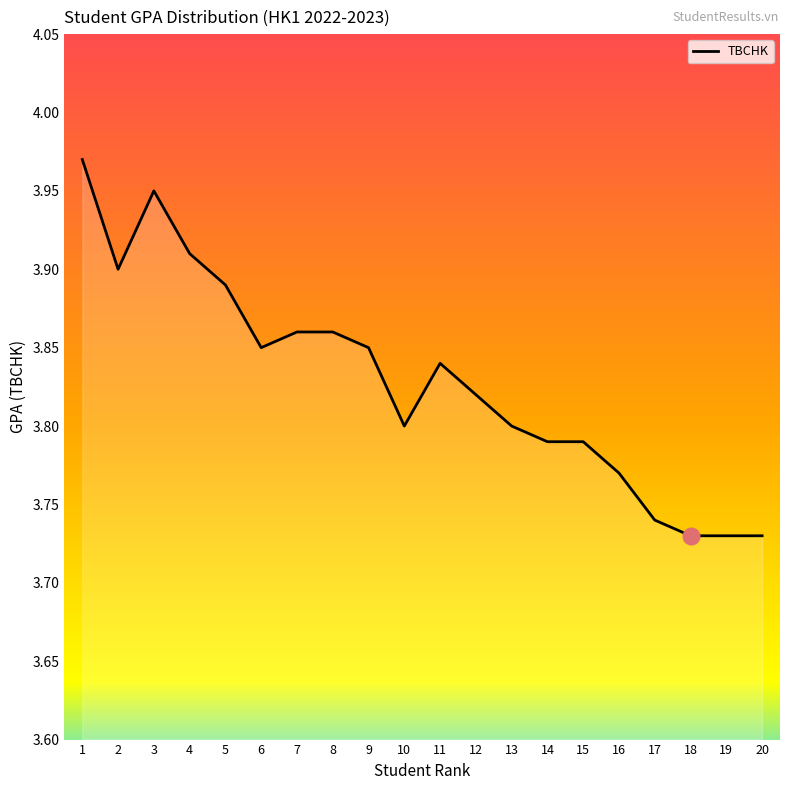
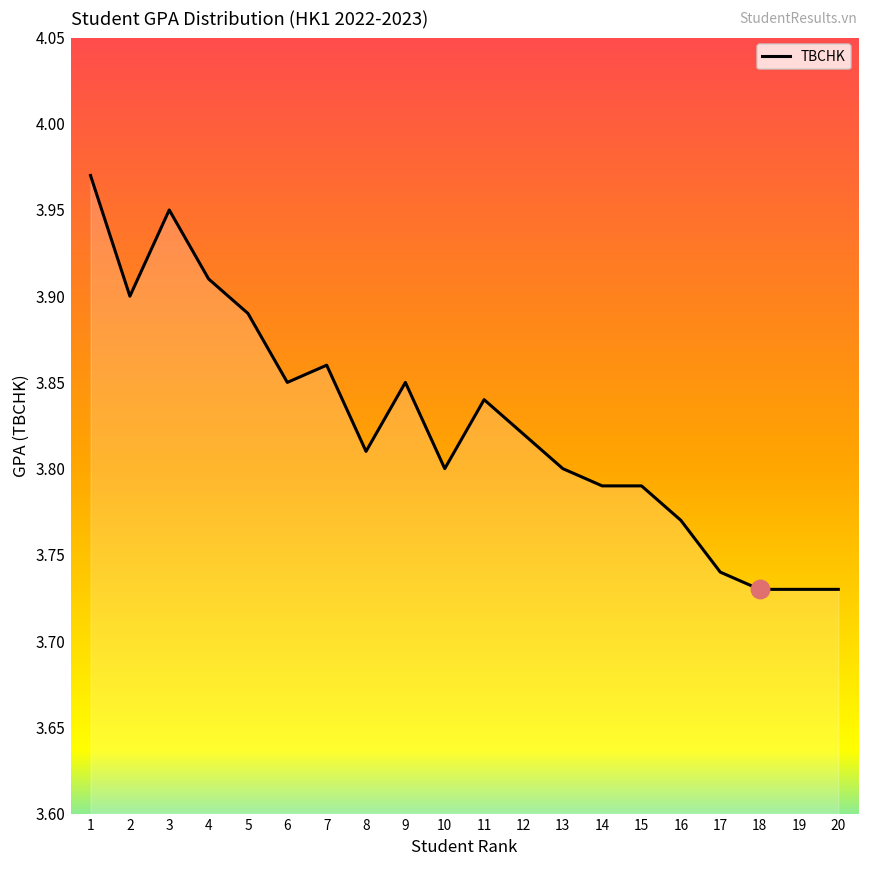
TBCHK, 8: 3.86 -> 3.81
